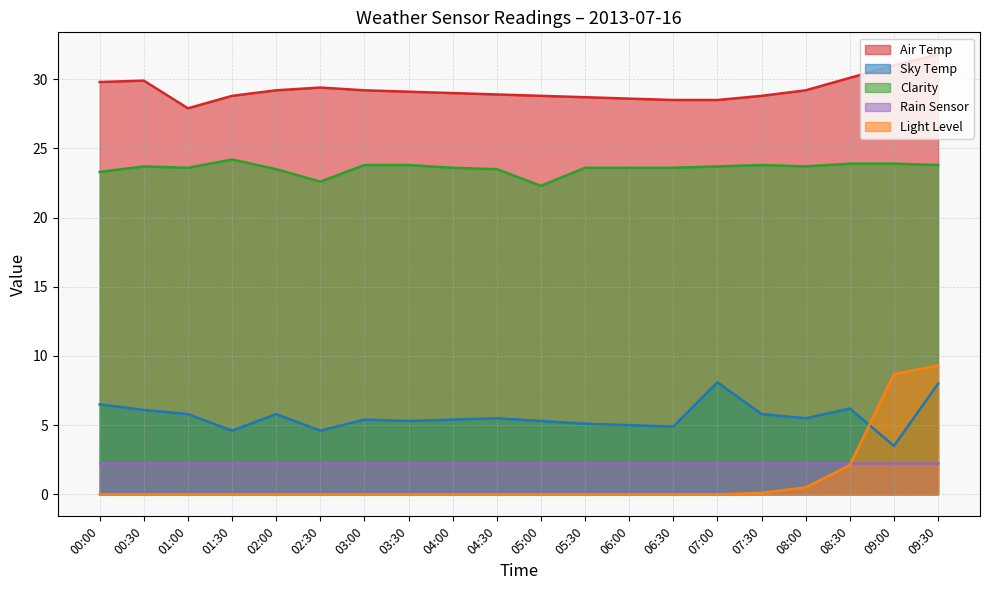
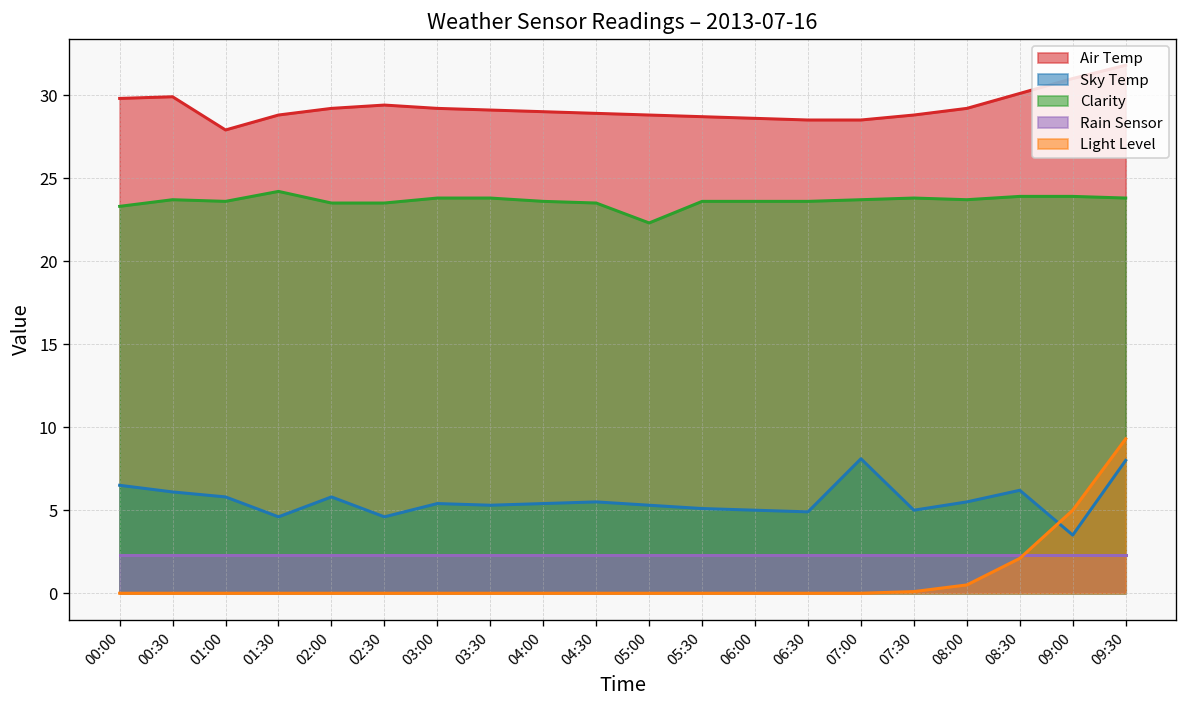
Clarity, 02:30: 22.6 -> 23.5
Sky Temp, 07:30: 5.8 -> 5.0
Light Level, 09:00: 8.7 -> 5.0
